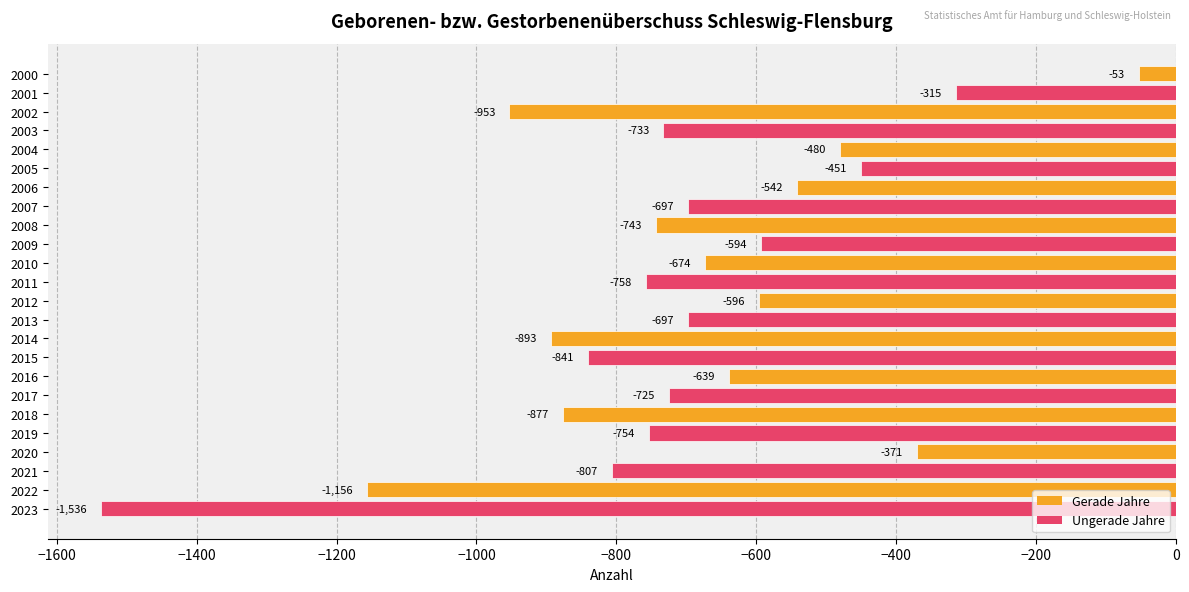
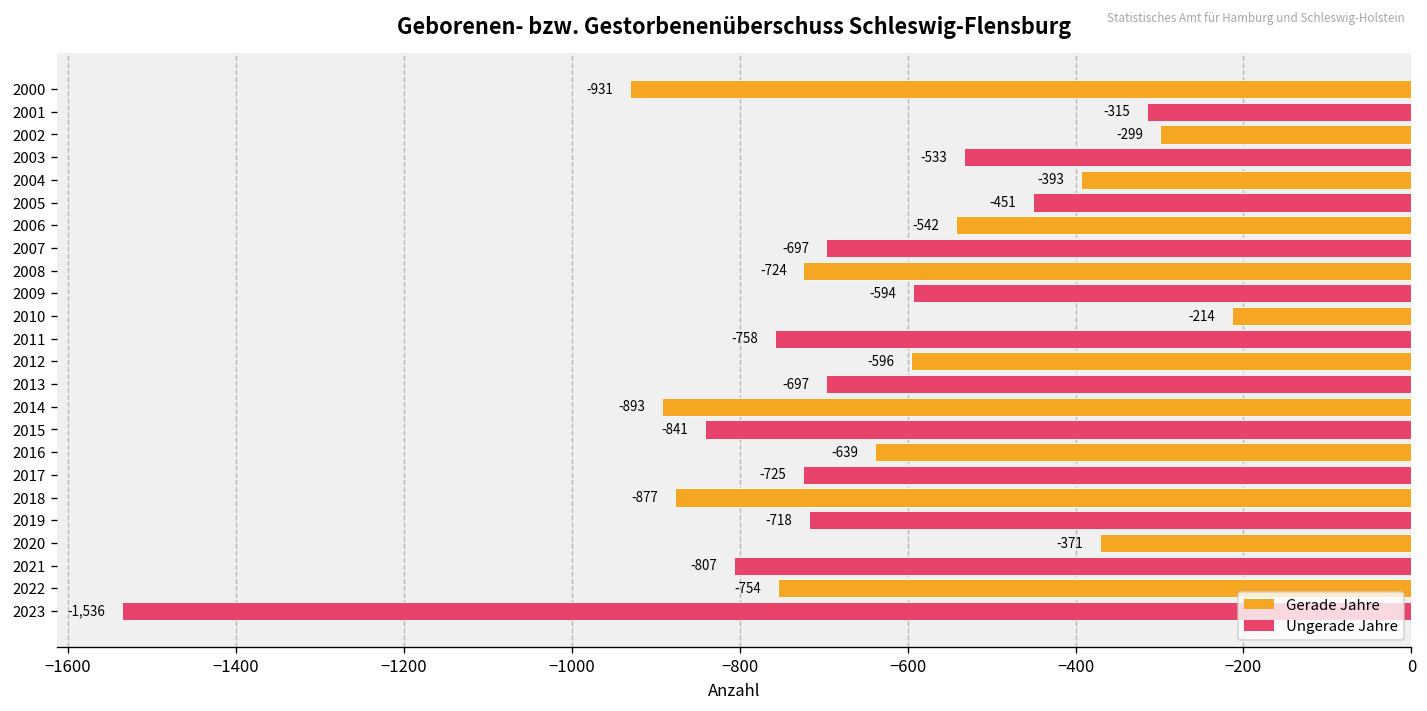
2000: -53 -> -931
2002: -953 -> -299
2003: -733 -> -533
2004: -480 -> -393
2008: -743 -> -724
2010: -674 -> -214
2019: -754 -> -718
2022: -1,156 -> -754
